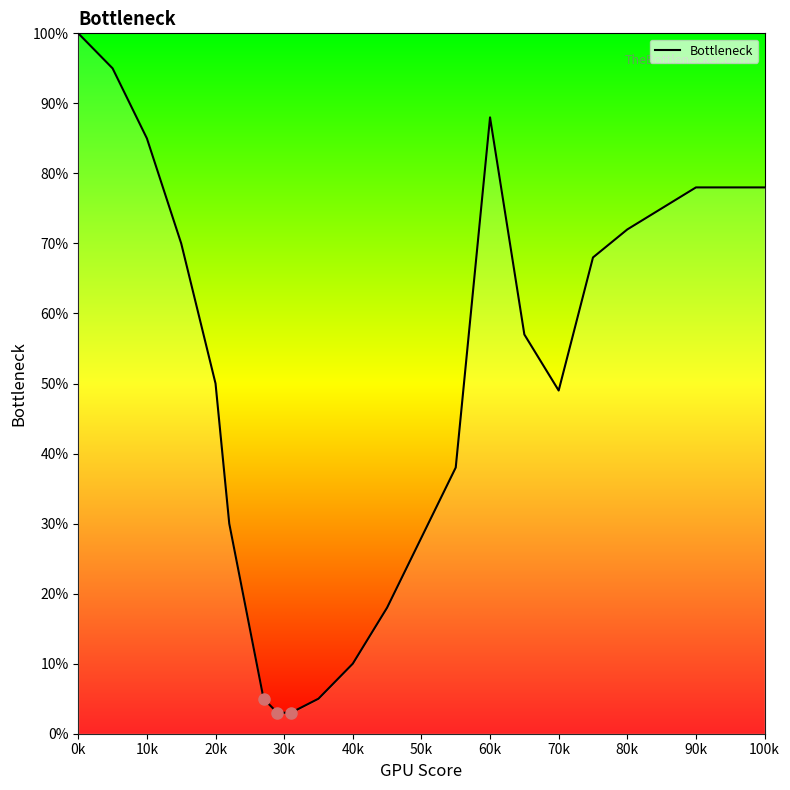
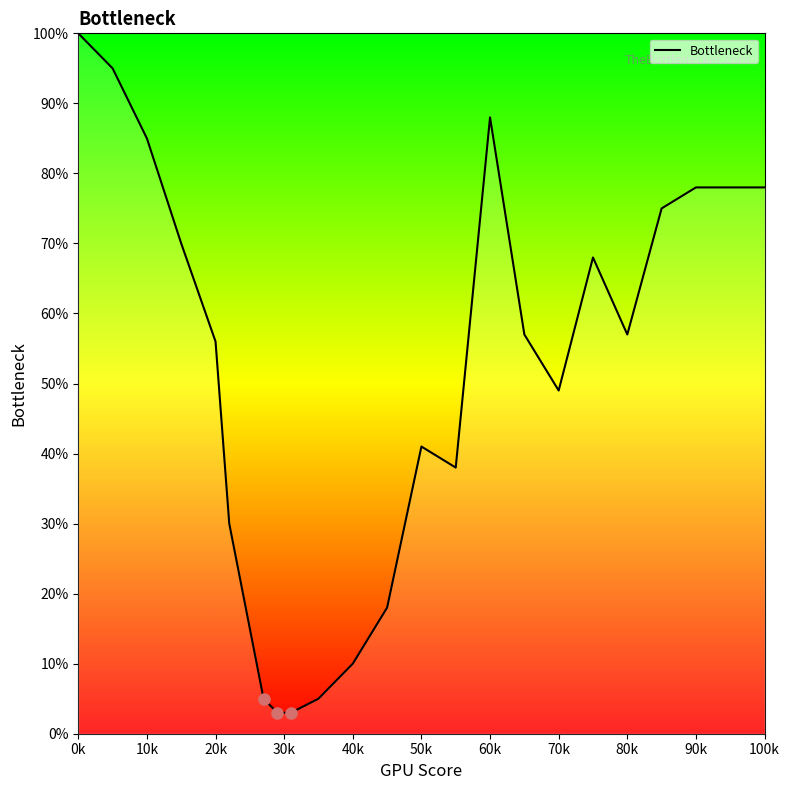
Bottleneck, 20k: 50% -> 56%
Bottleneck, 50k: 28% -> 41%
Bottleneck, 80k: 72% -> 57%
